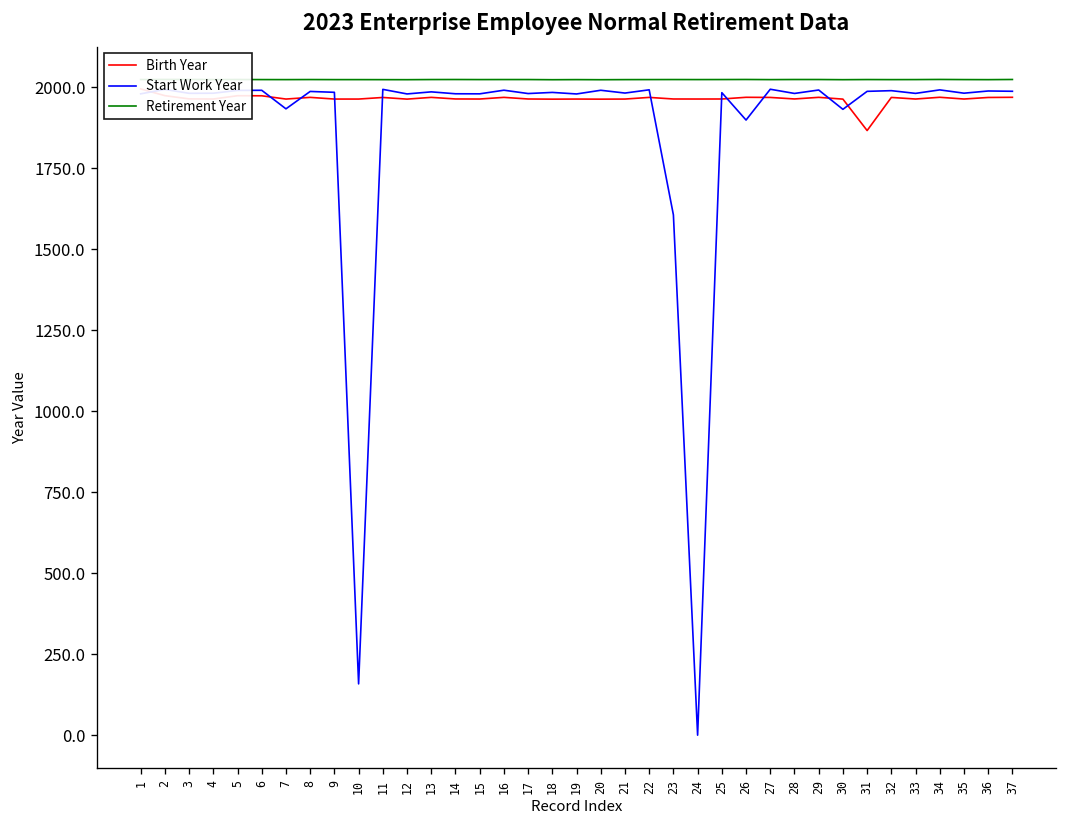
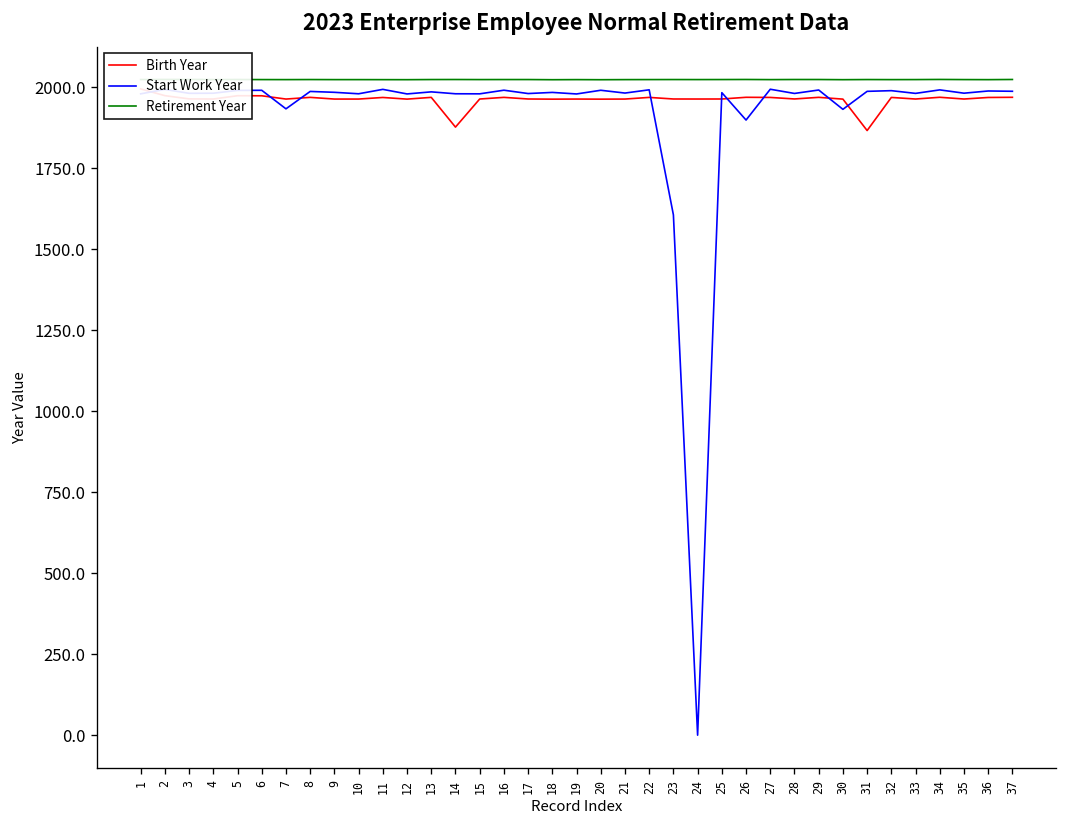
Start Work Year, 10: 160 -> 1980
Birth Year, 14: 1960 -> 1880
